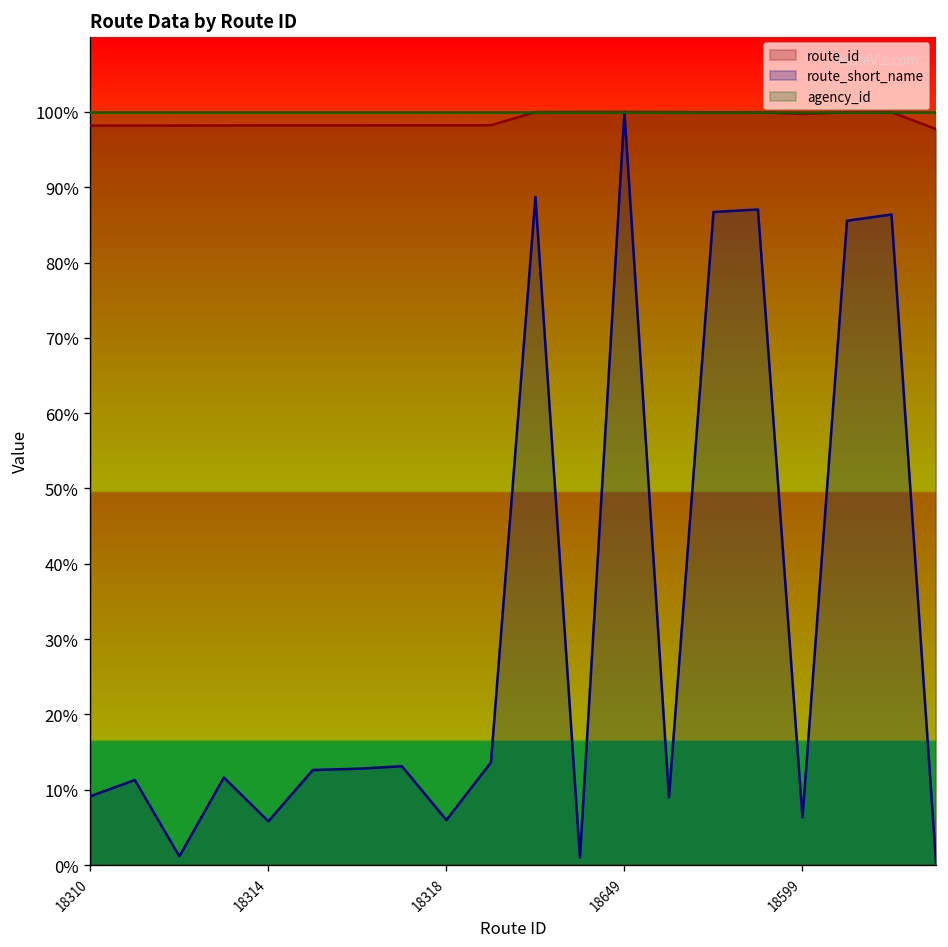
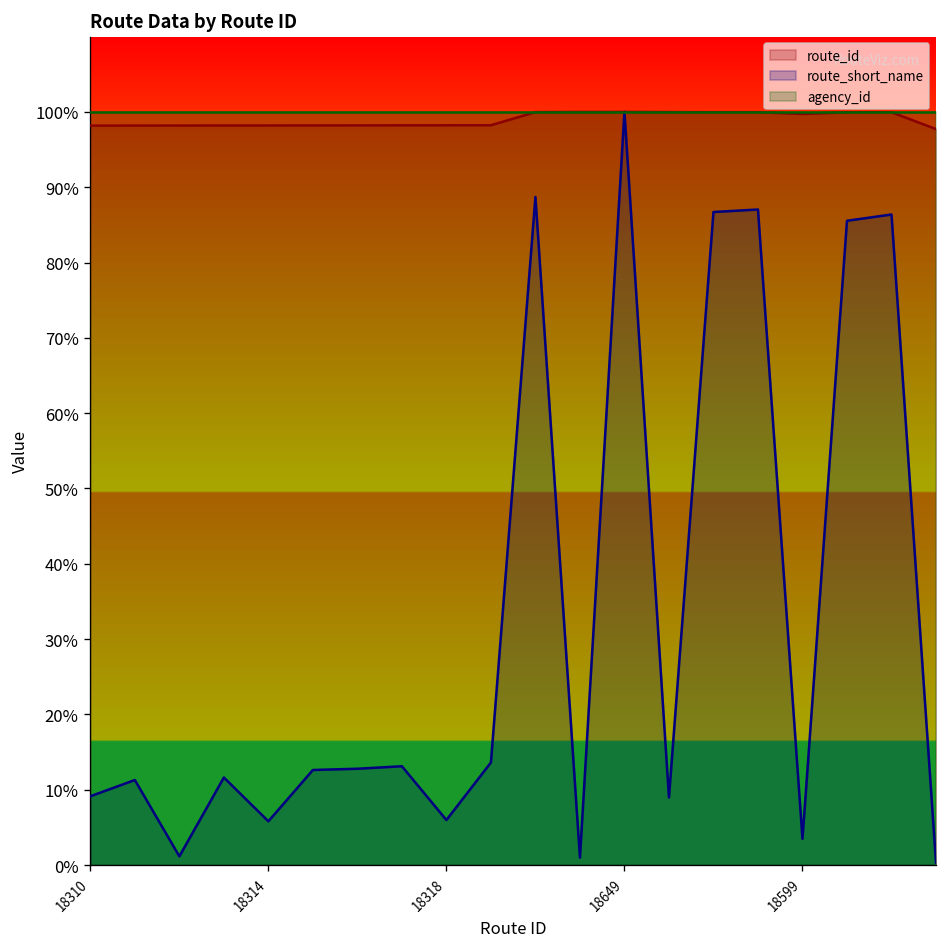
route_short_name, 18599: 6% -> 3%
